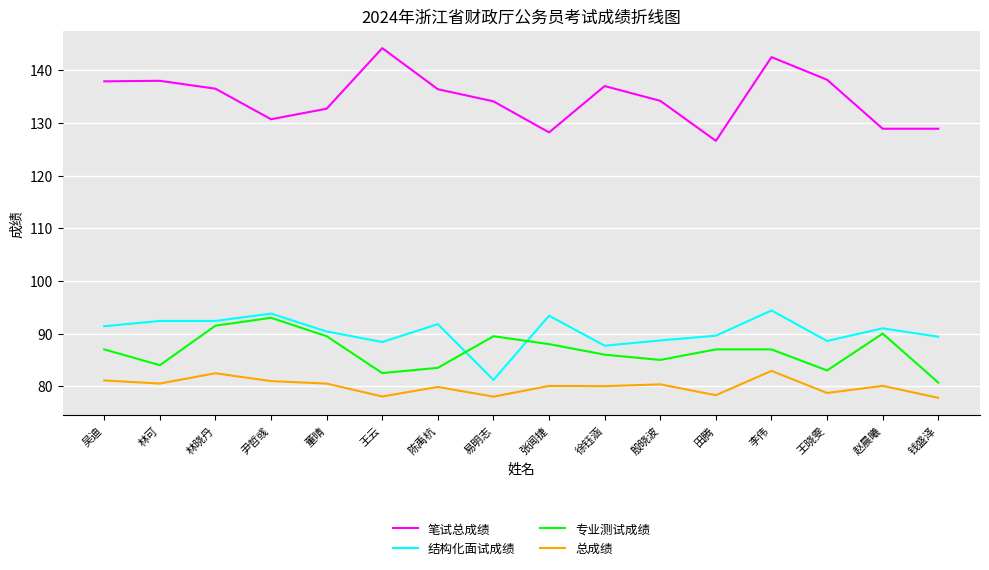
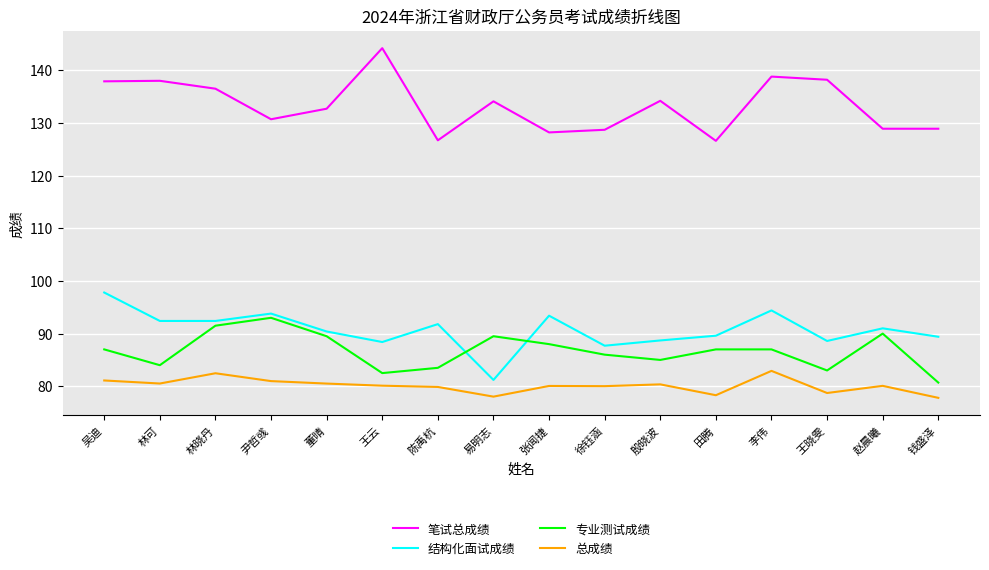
结构化面试成绩, 吴迪: 91 -> 98
总成绩, 王云: 78 -> 80
笔试总成绩, 陈禹杭: 136 -> 127
笔试总成绩, 徐钰涵: 137 -> 129
笔试总成绩, 李伟: 143 -> 139
